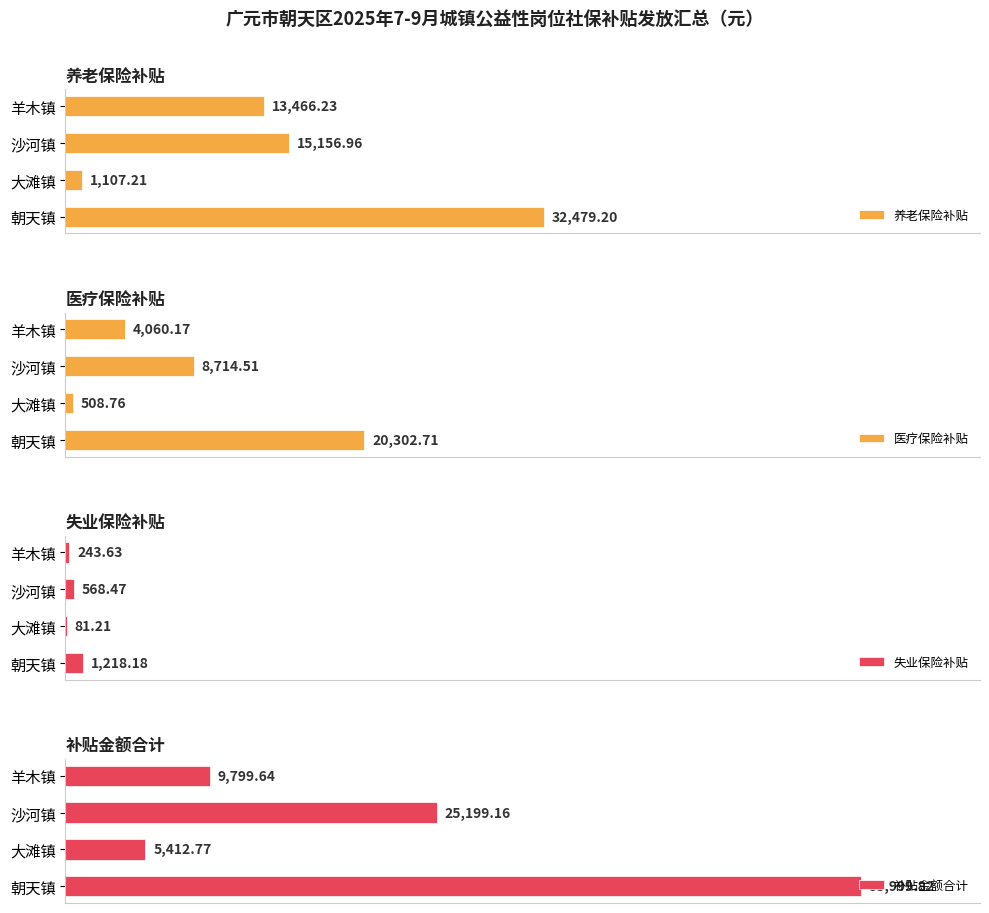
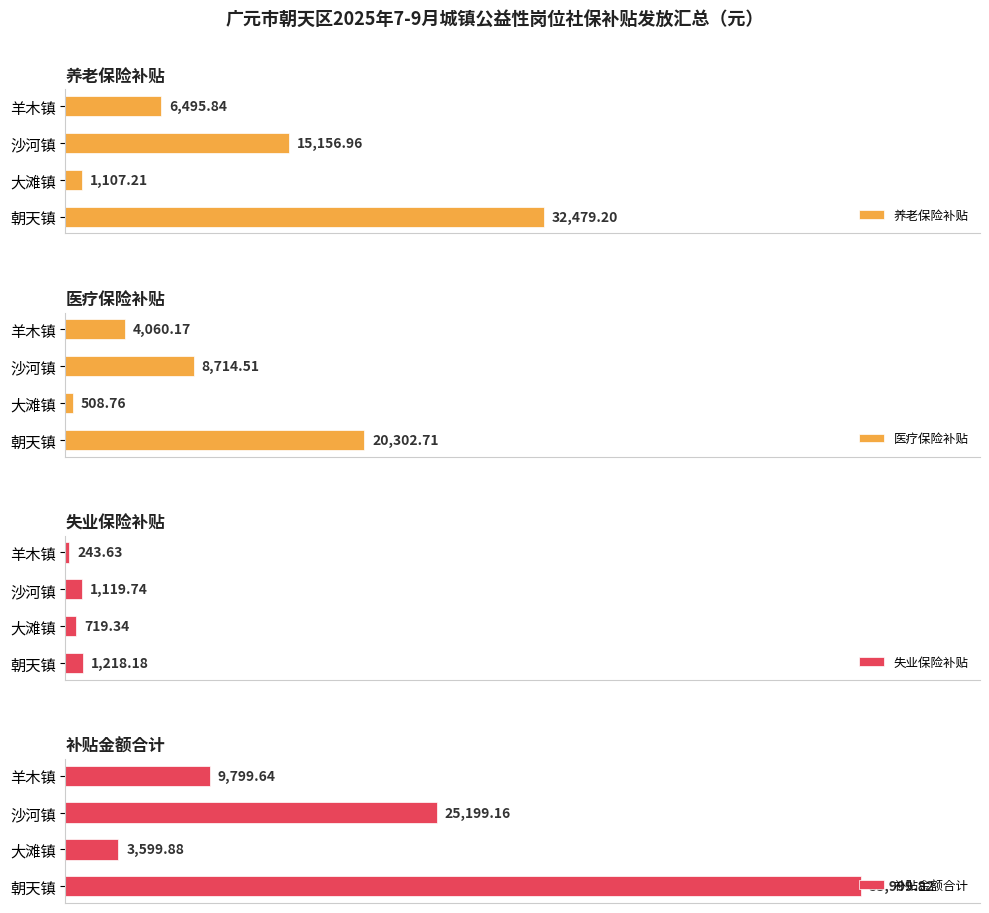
养老保险补贴, 羊木镇: 13,466.23 -> 6,495.84
失业保险补贴, 沙河镇: 568.47 -> 1,119.74
失业保险补贴, 大滩镇: 81.21 -> 719.34
补贴金额合计, 大滩镇: 5,412.77 -> 3,599.88
